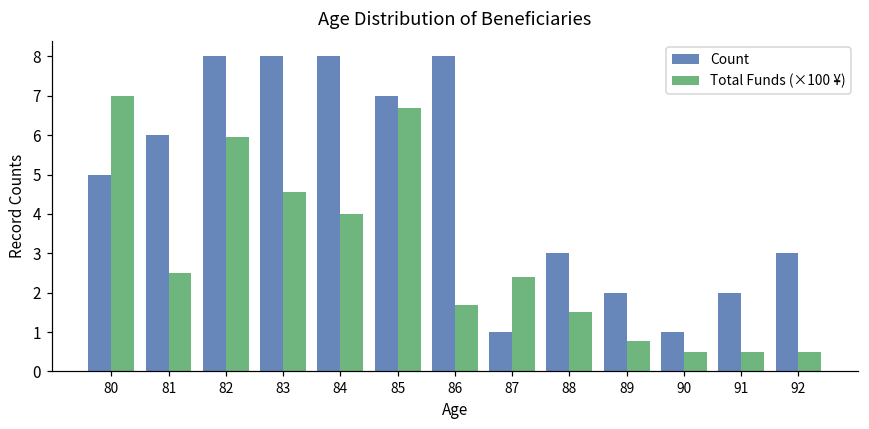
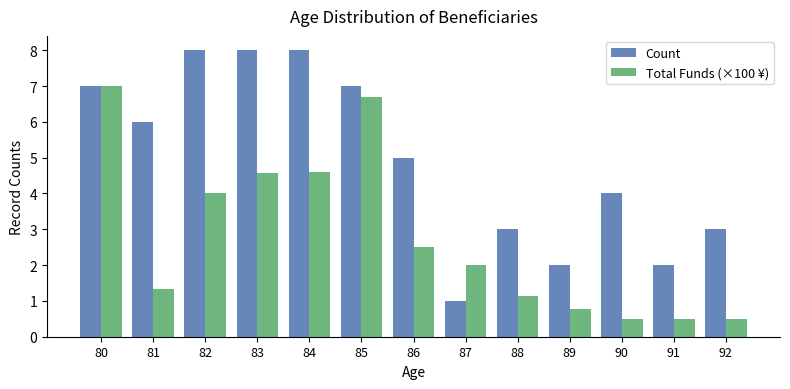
Count, 80: 5 -> 7
Total Funds (×100 ¥), 81: 2.5 -> 1.3
Total Funds (×100 ¥), 82: 5.9 -> 4.0
Total Funds (×100 ¥), 84: 4.0 -> 4.6
Count, 86: 8 -> 5
Total Funds (×100 ¥), 86: 1.7 -> 2.5
Total Funds (×100 ¥), 87: 2.4 -> 2.0
Total Funds (×100 ¥), 88: 1.5 -> 1.1
Count, 90: 1 -> 4
